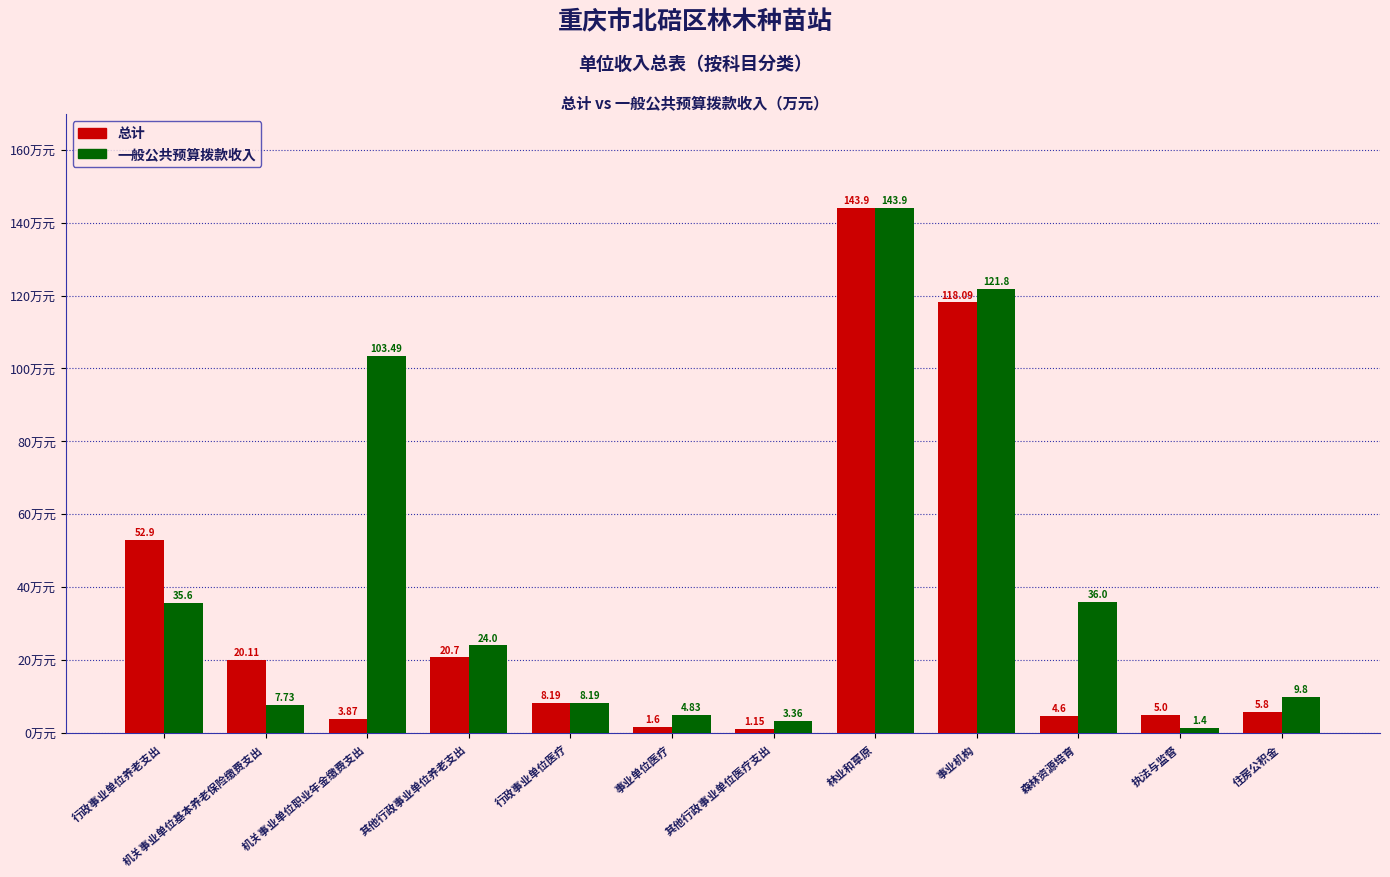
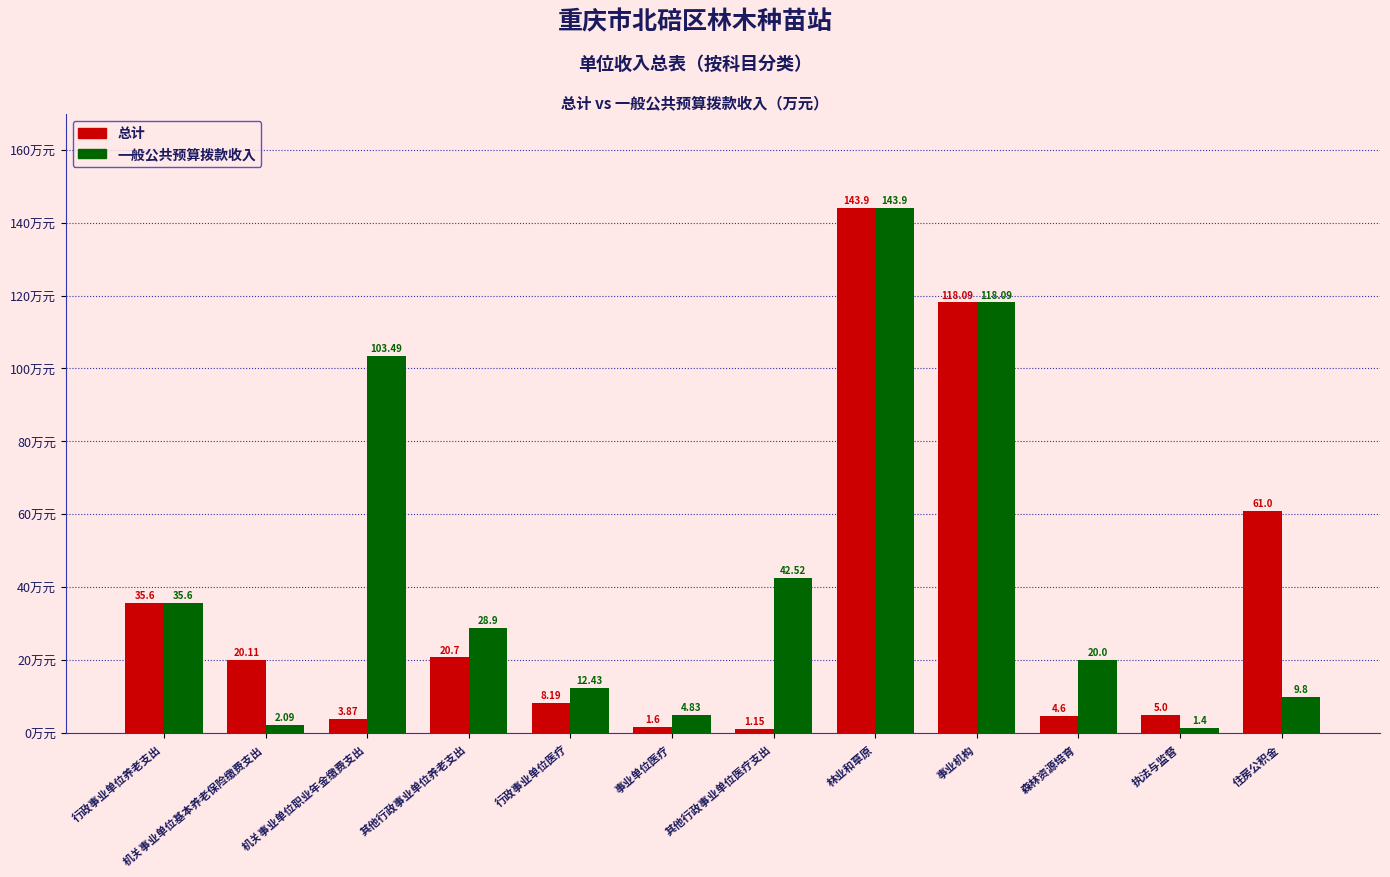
总计, 行政事业单位养老支出: 52.9 -> 35.6
一般公共预算拨款收入, 机关事业单位基本养老保险缴费支出: 7.73 -> 2.09
一般公共预算拨款收入, 其他行政事业单位养老支出: 24.0 -> 28.9
一般公共预算拨款收入, 行政事业单位医疗: 8.19 -> 12.43
一般公共预算拨款收入, 其他行政事业单位医疗支出: 3.36 -> 42.52
一般公共预算拨款收入, 事业机构: 121.8 -> 118.09
一般公共预算拨款收入, 森林资源培育: 36.0 -> 20.0
总计, 住房公积金: 5.8 -> 61.0
